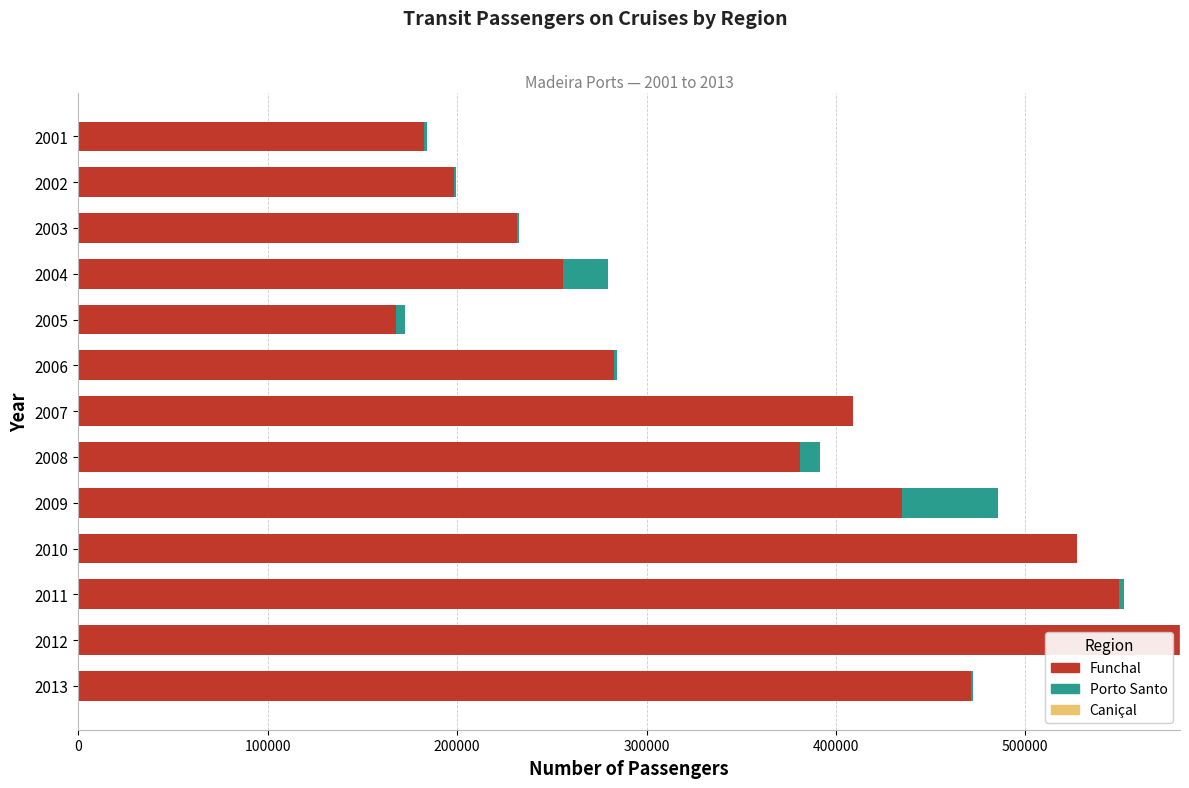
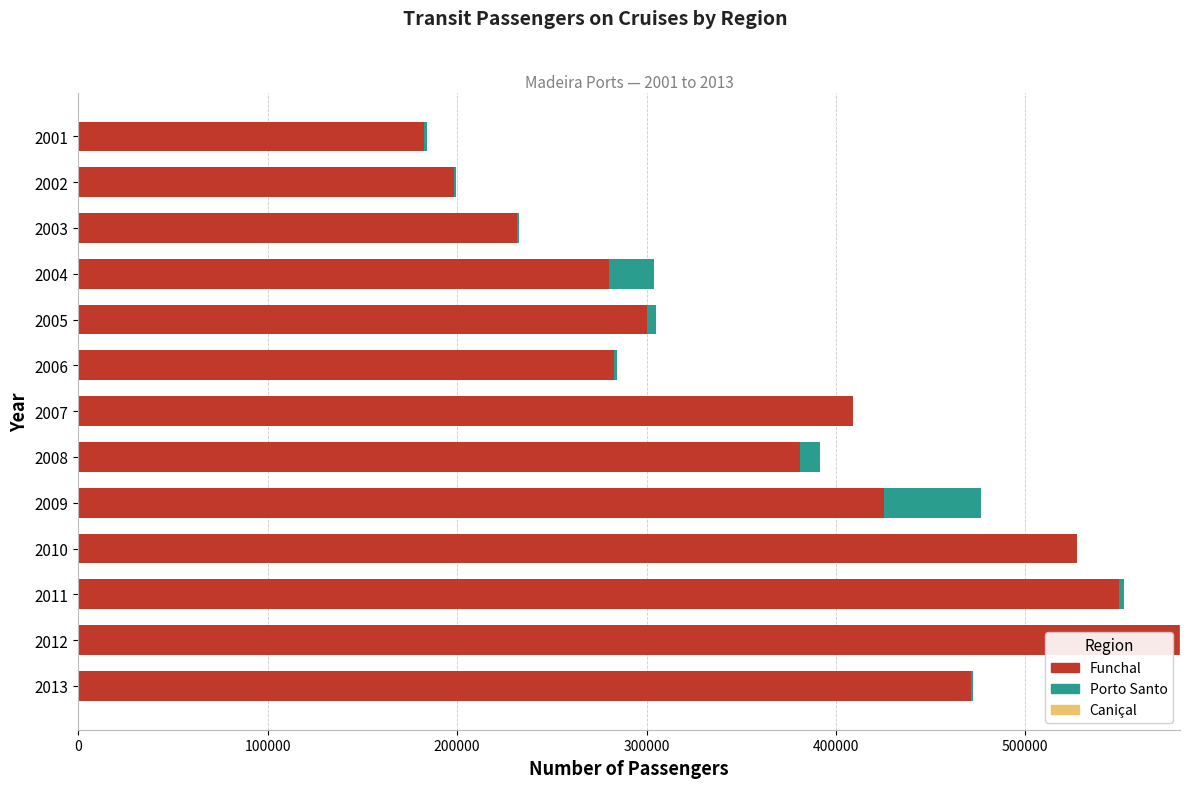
Funchal, 2004: 256000 -> 280000
Funchal, 2005: 168000 -> 300000
Funchal, 2009: 435000 -> 425000
